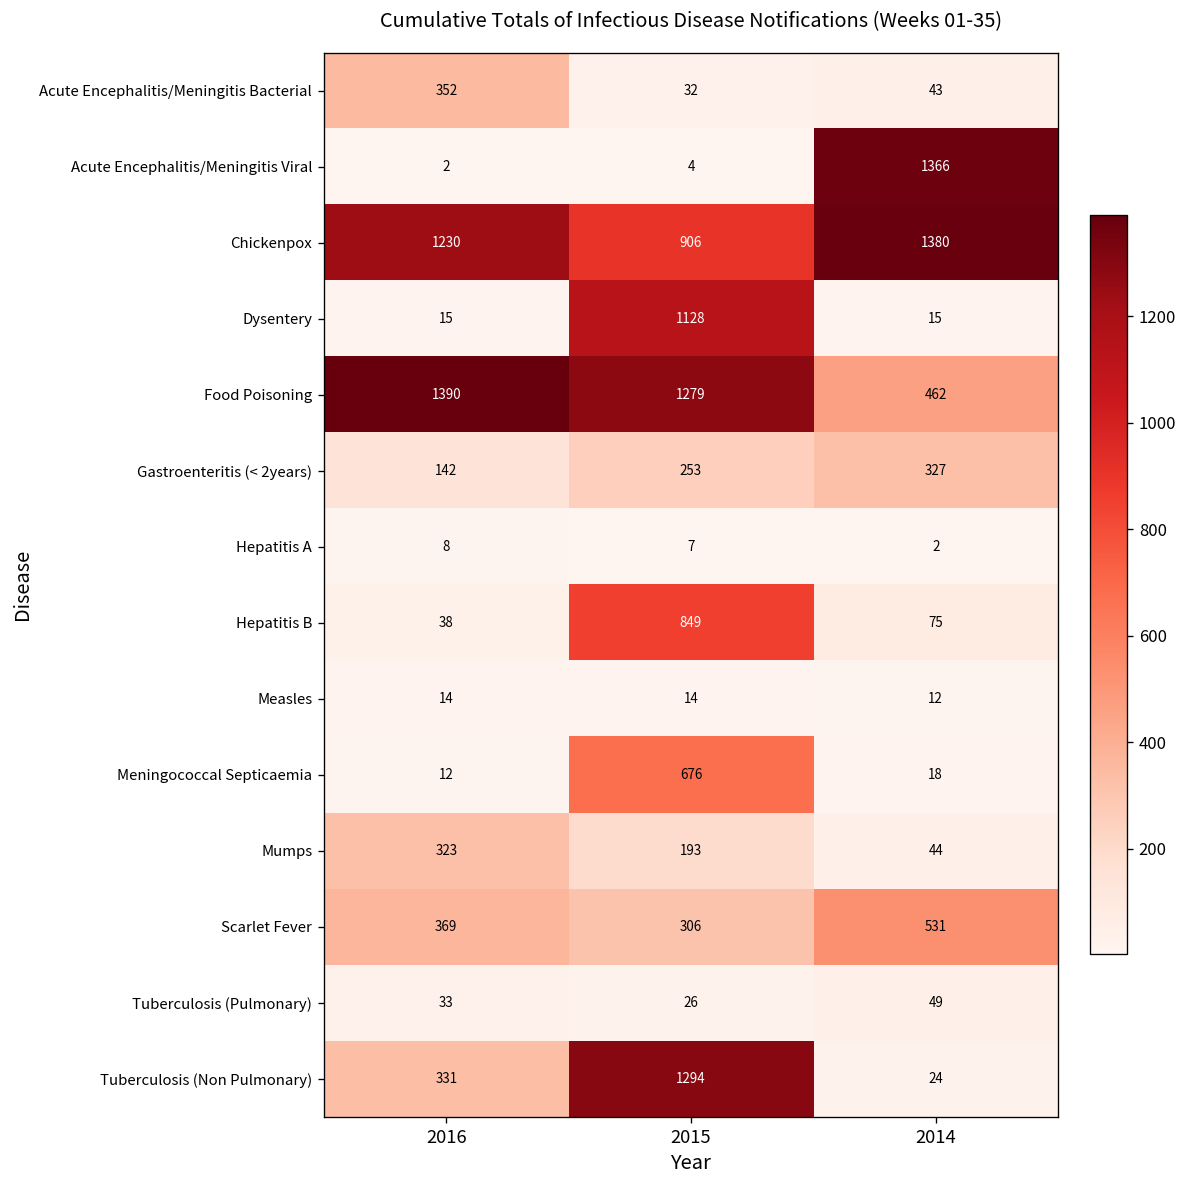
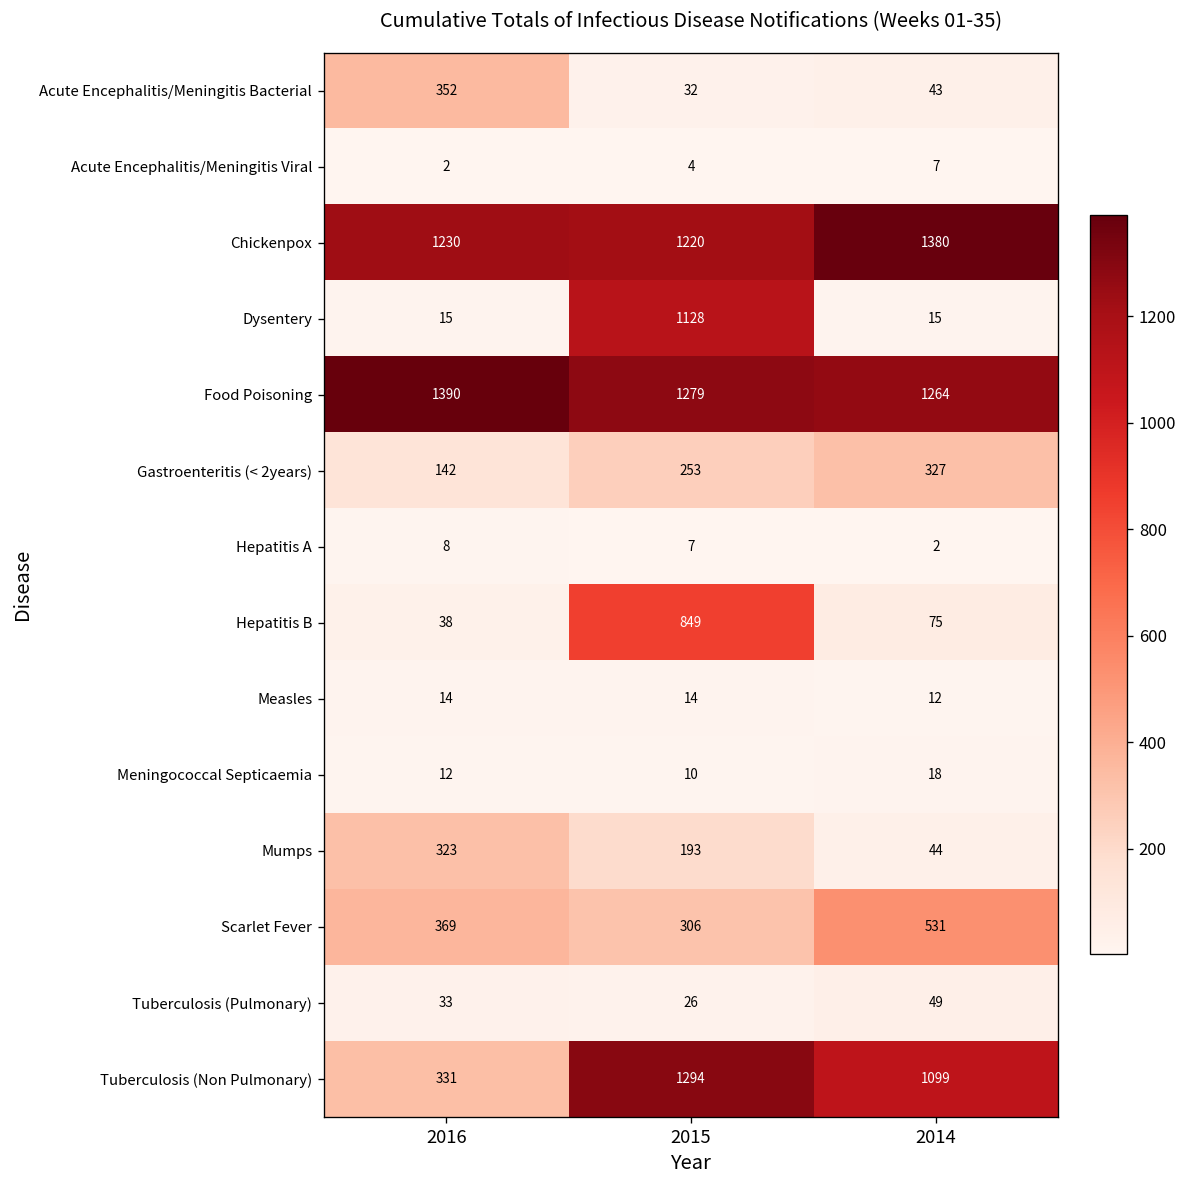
Acute Encephalitis/Meningitis Viral, 2014: 1366 -> 7
Chickenpox, 2015: 906 -> 1220
Food Poisoning, 2014: 462 -> 1264
Meningococcal Septicaemia, 2015: 676 -> 10
Tuberculosis (Non Pulmonary), 2014: 24 -> 1099
